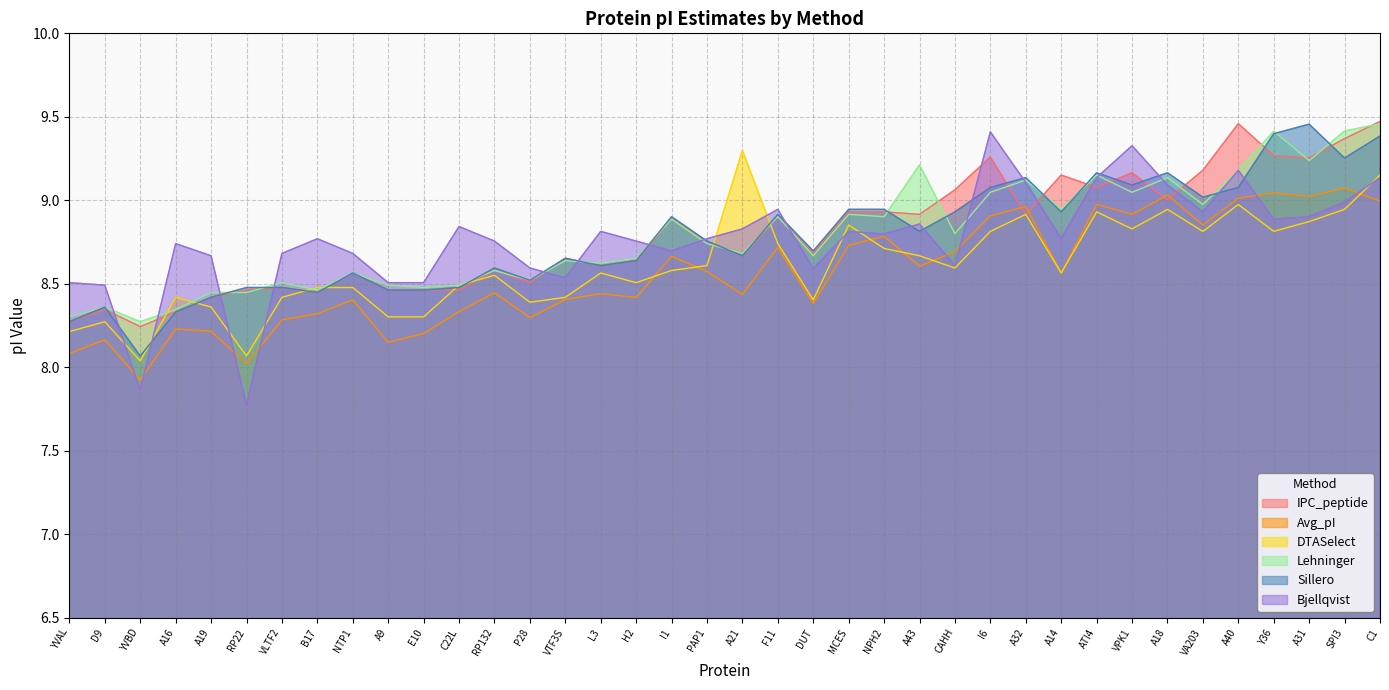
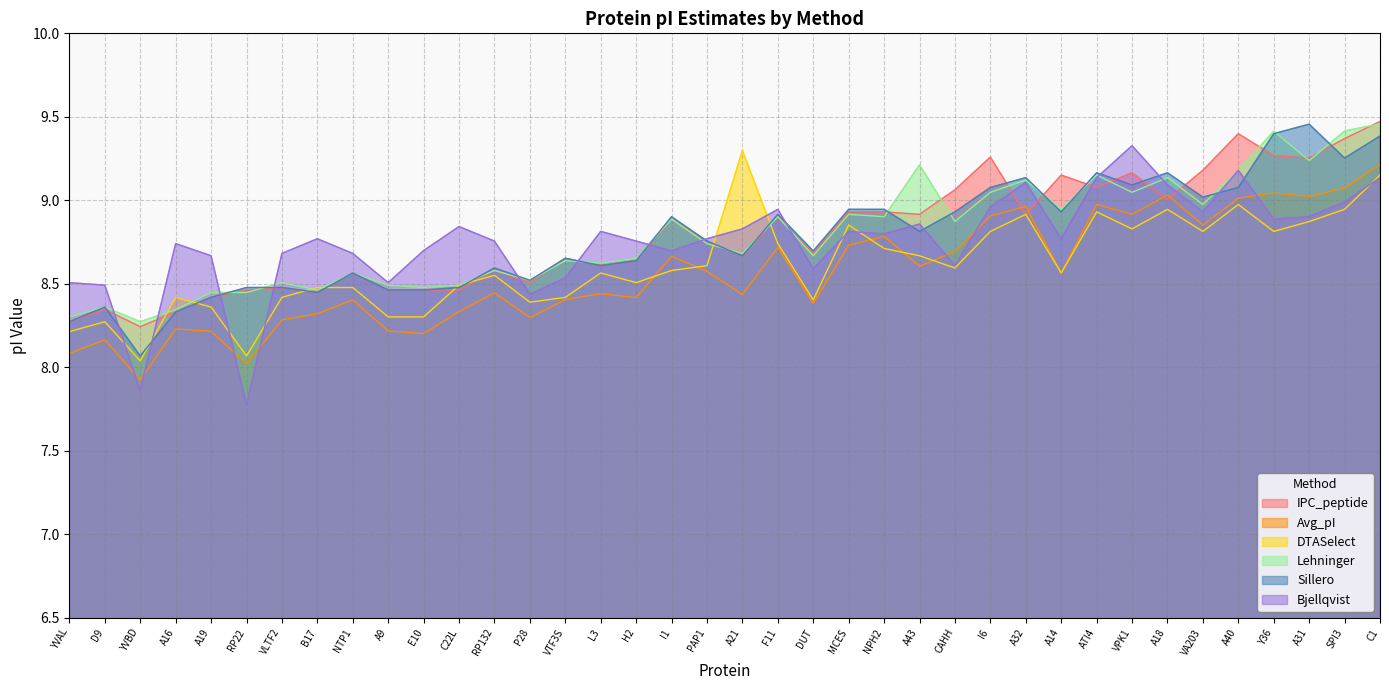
Avg_pI, A9: 8.15 -> 8.22
Bjellqvist, E10: 8.51 -> 8.70
Bjellqvist, P28: 8.60 -> 8.44
Lehninger, CAHH: 8.80 -> 8.87
Bjellqvist, I6: 9.41 -> 8.96
IPC_peptide, A40: 9.46 -> 9.40
Avg_pI, C1: 9.00 -> 9.22
